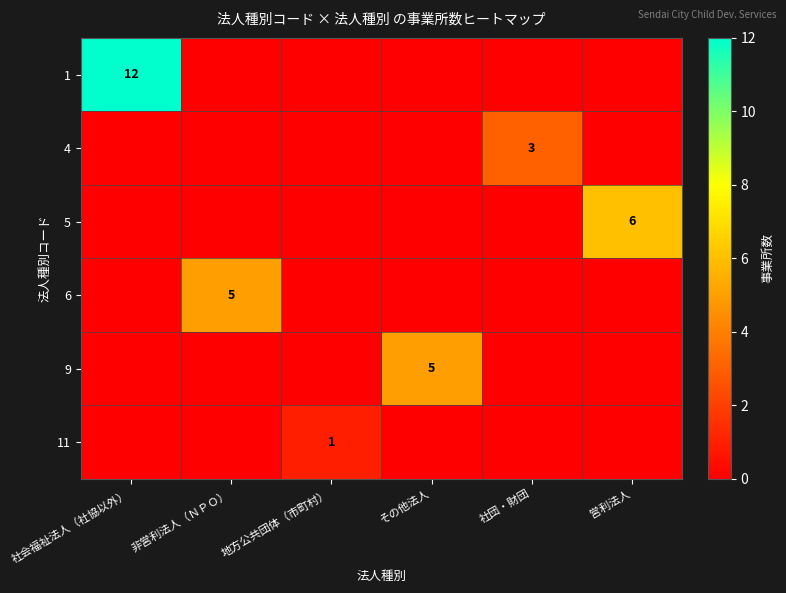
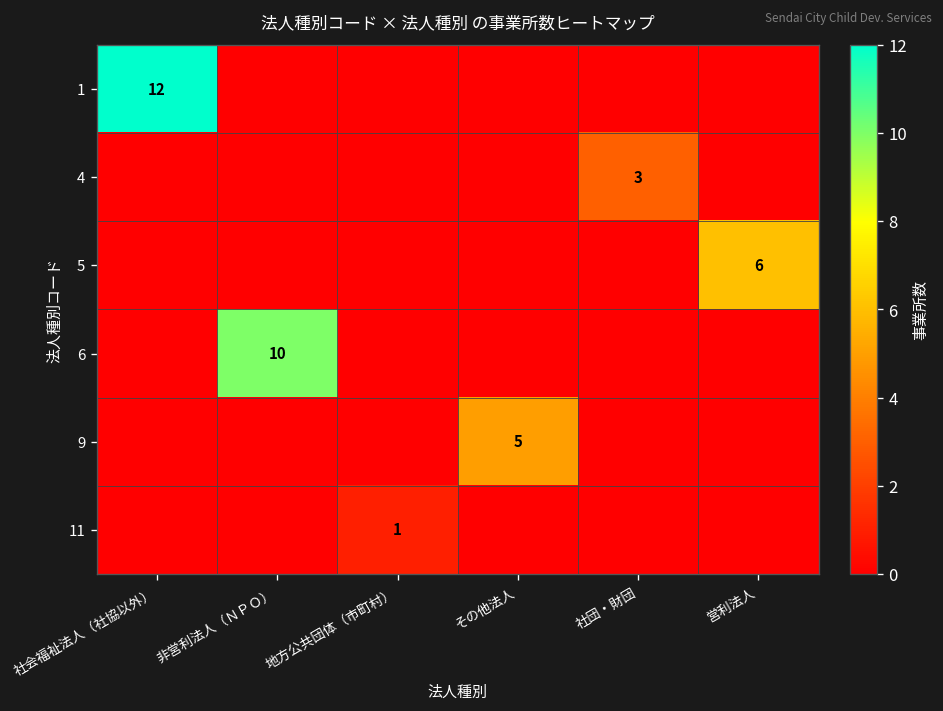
6, 非営利法人（ＮＰＯ）: 5 -> 10
